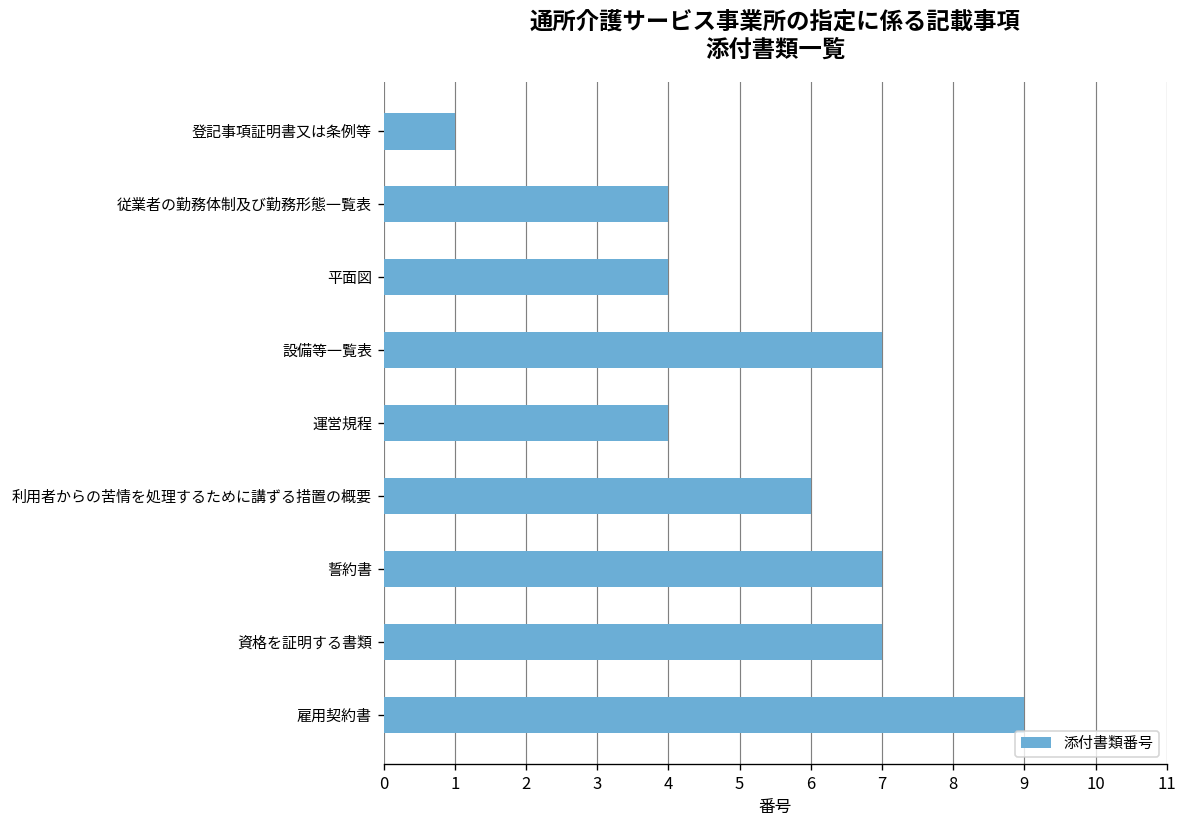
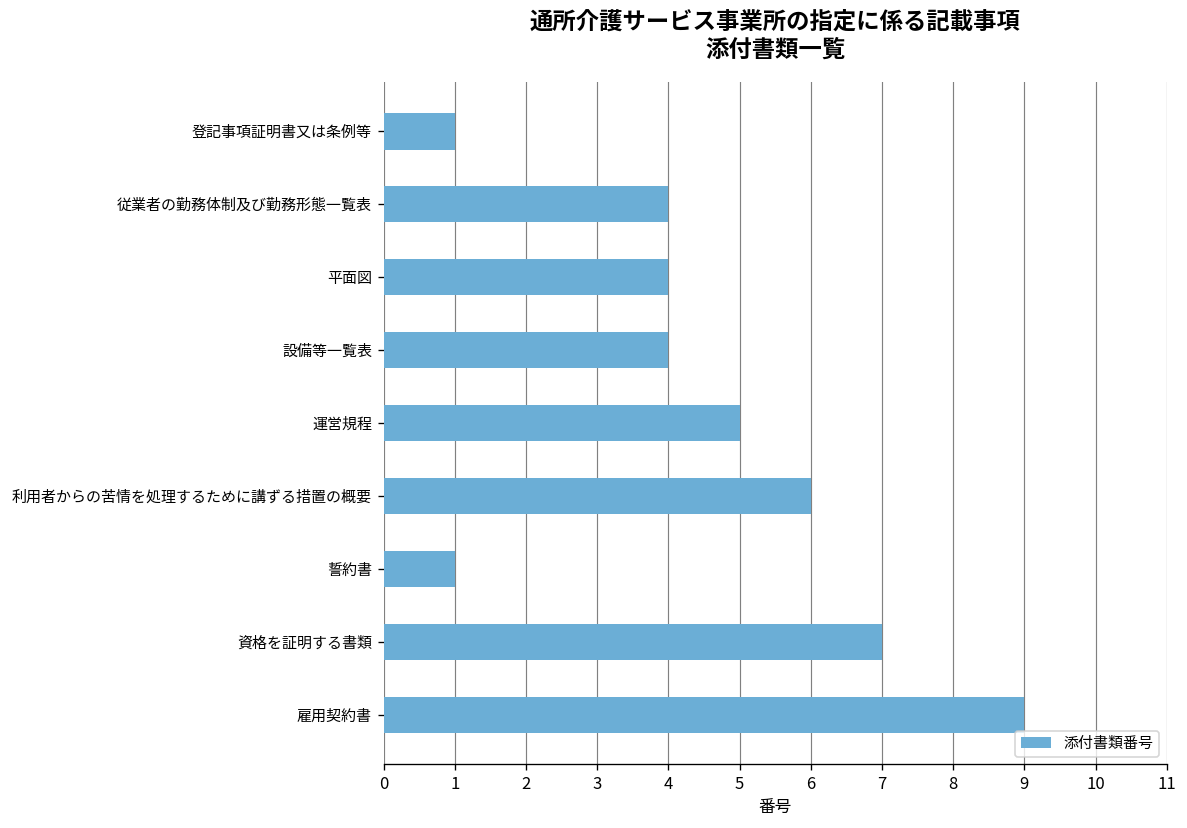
設備等一覧表: 7 -> 4
運営規程: 4 -> 5
誓約書: 7 -> 1
